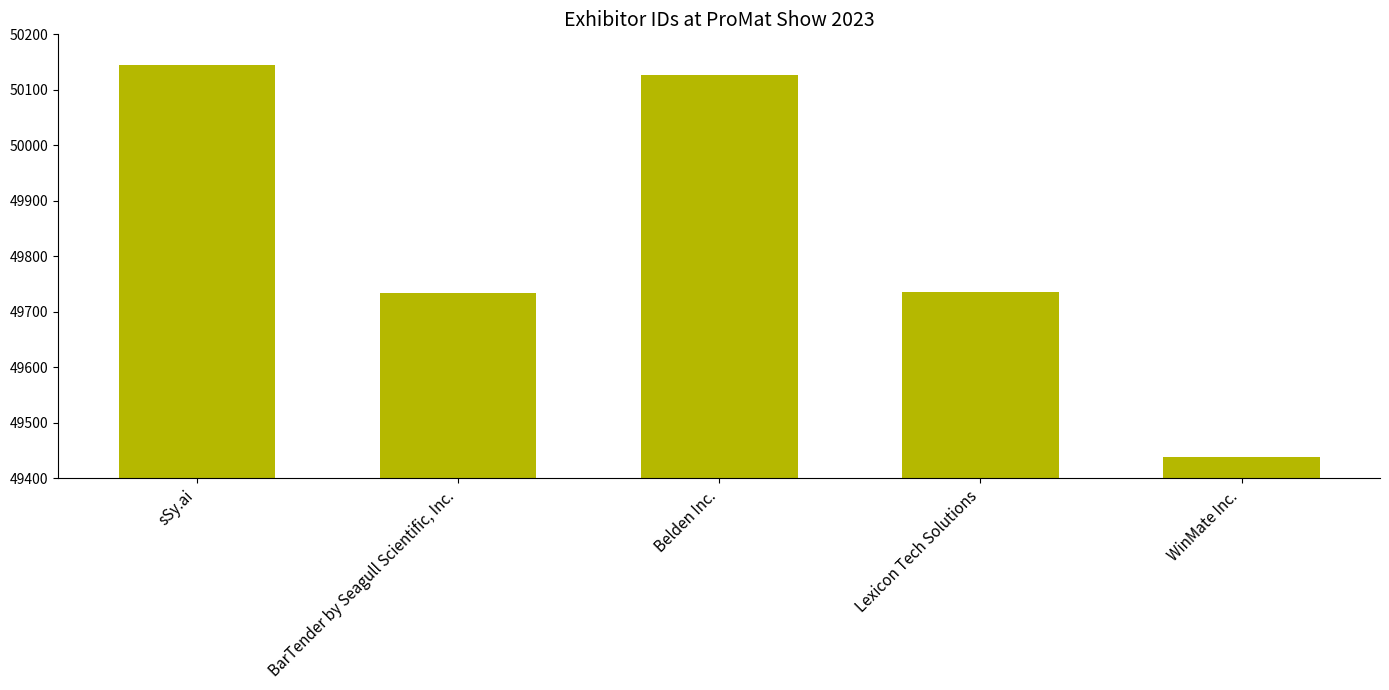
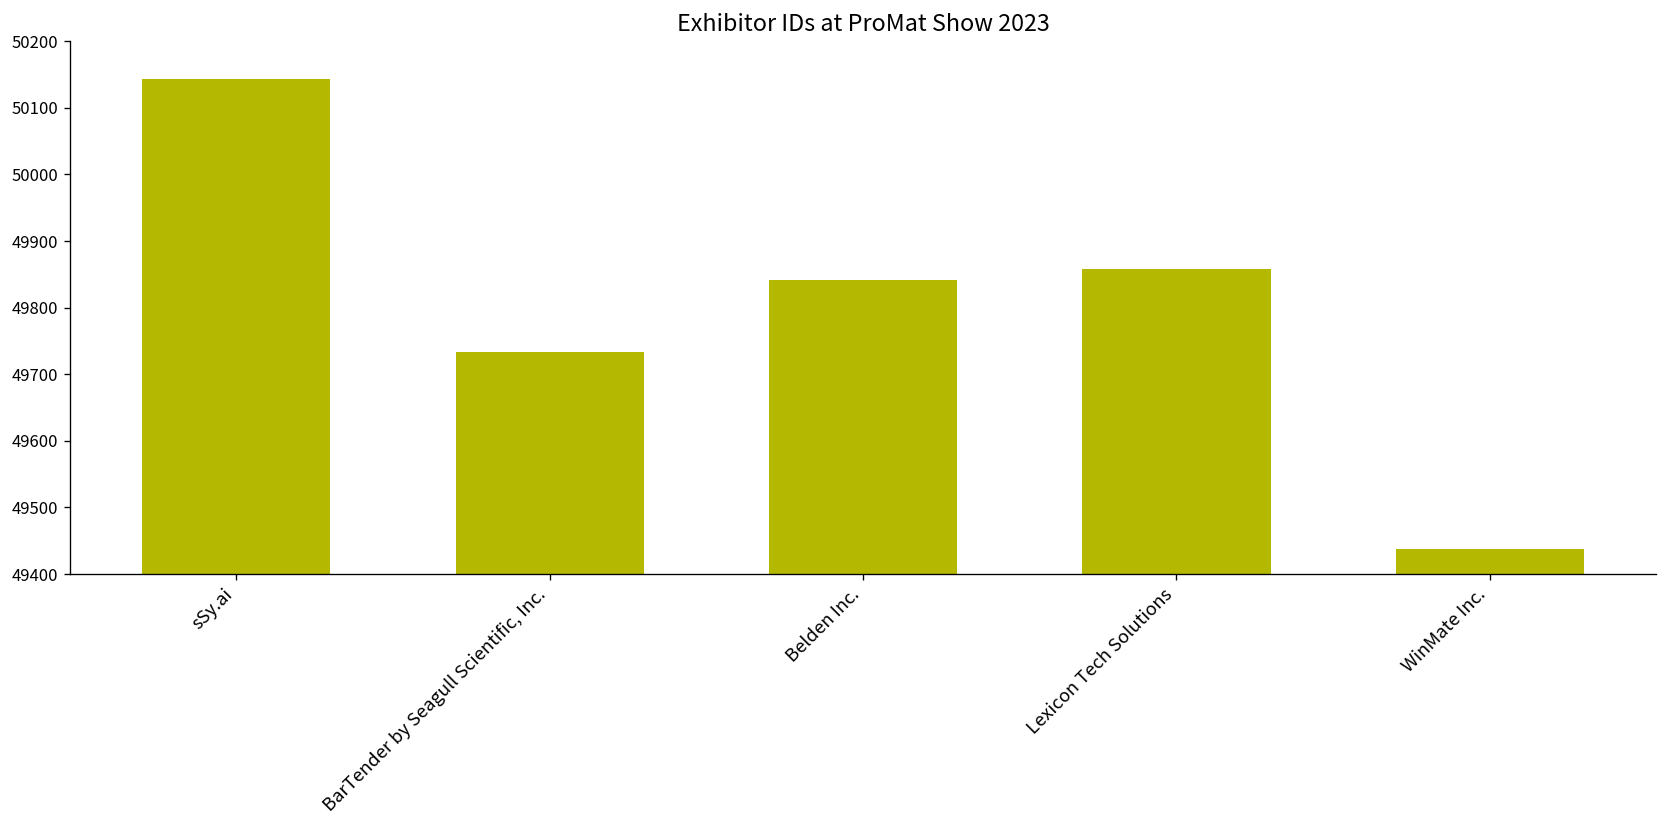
Belden Inc.: 50130 -> 49840
Lexicon Tech Solutions: 49740 -> 49860
